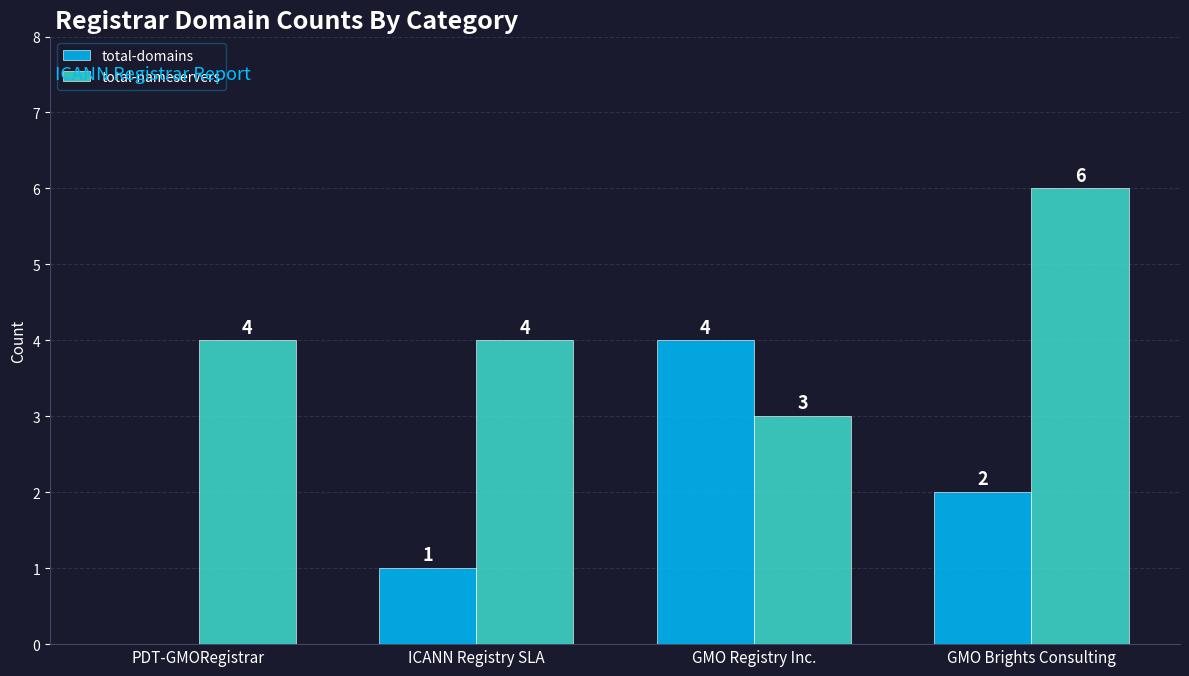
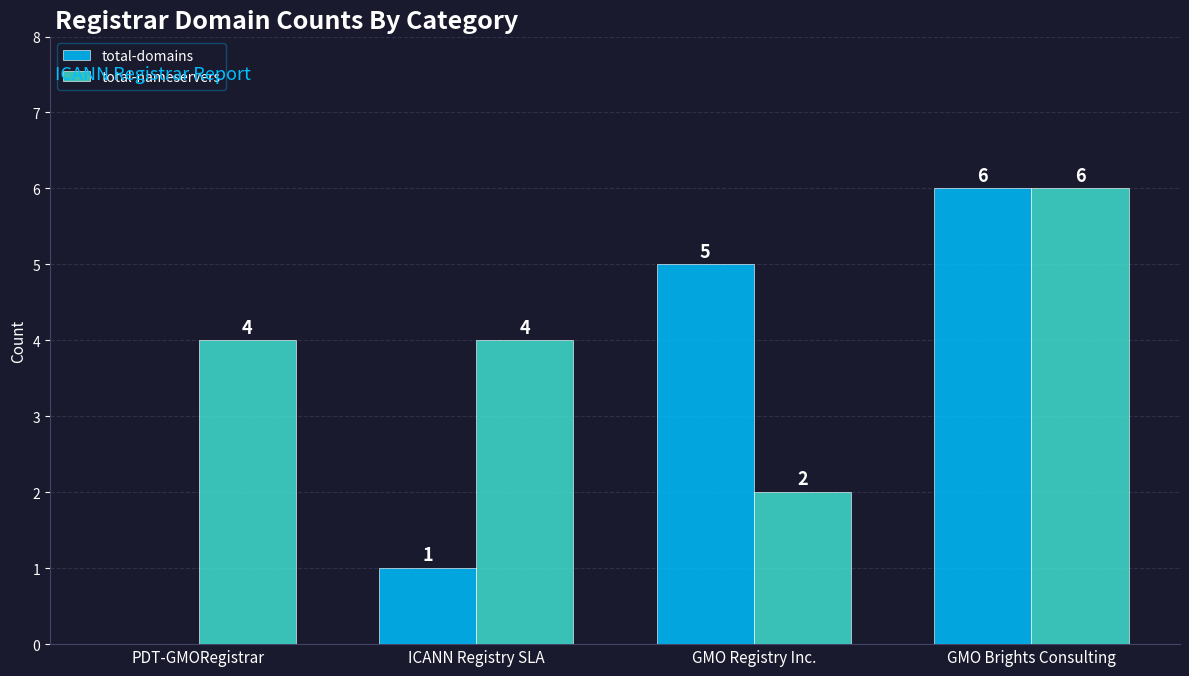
total-domains, GMO Registry Inc.: 4 -> 5
total-nameservers, GMO Registry Inc.: 3 -> 2
total-domains, GMO Brights Consulting: 2 -> 6
